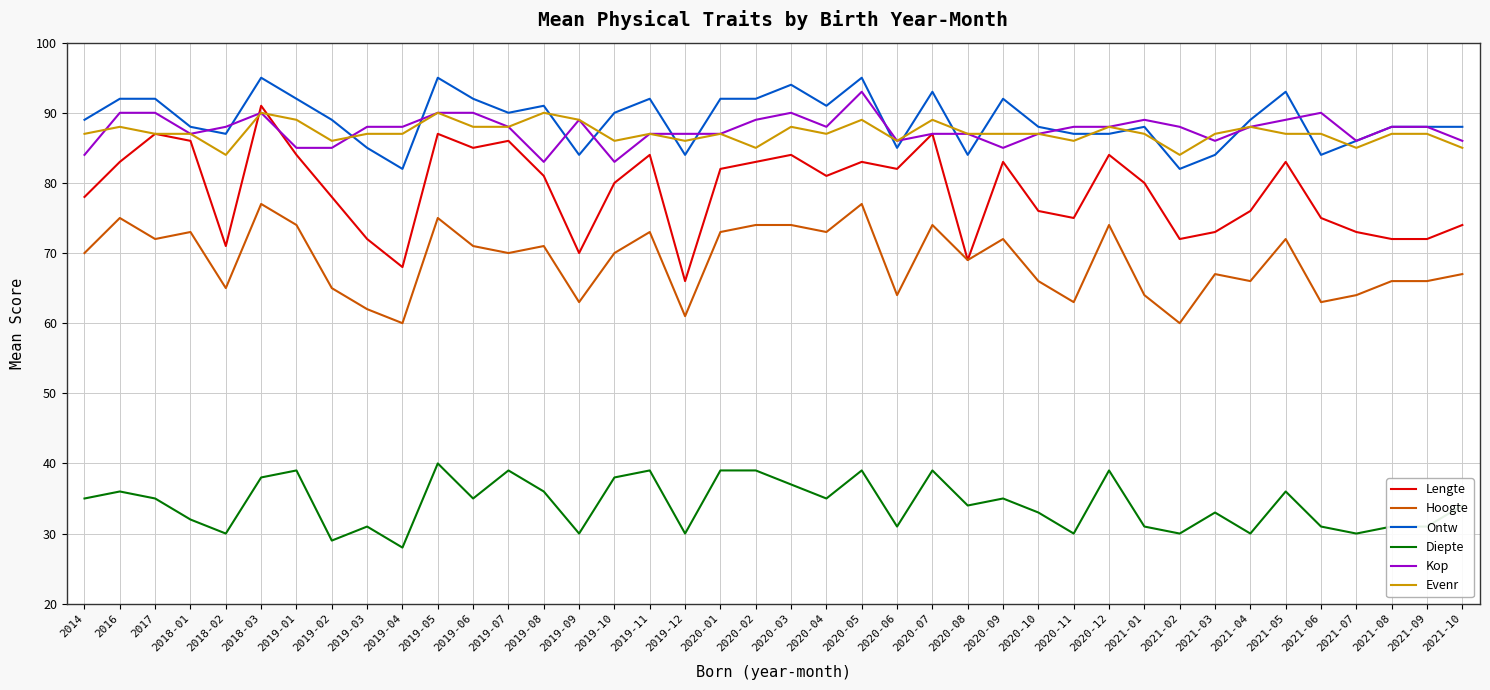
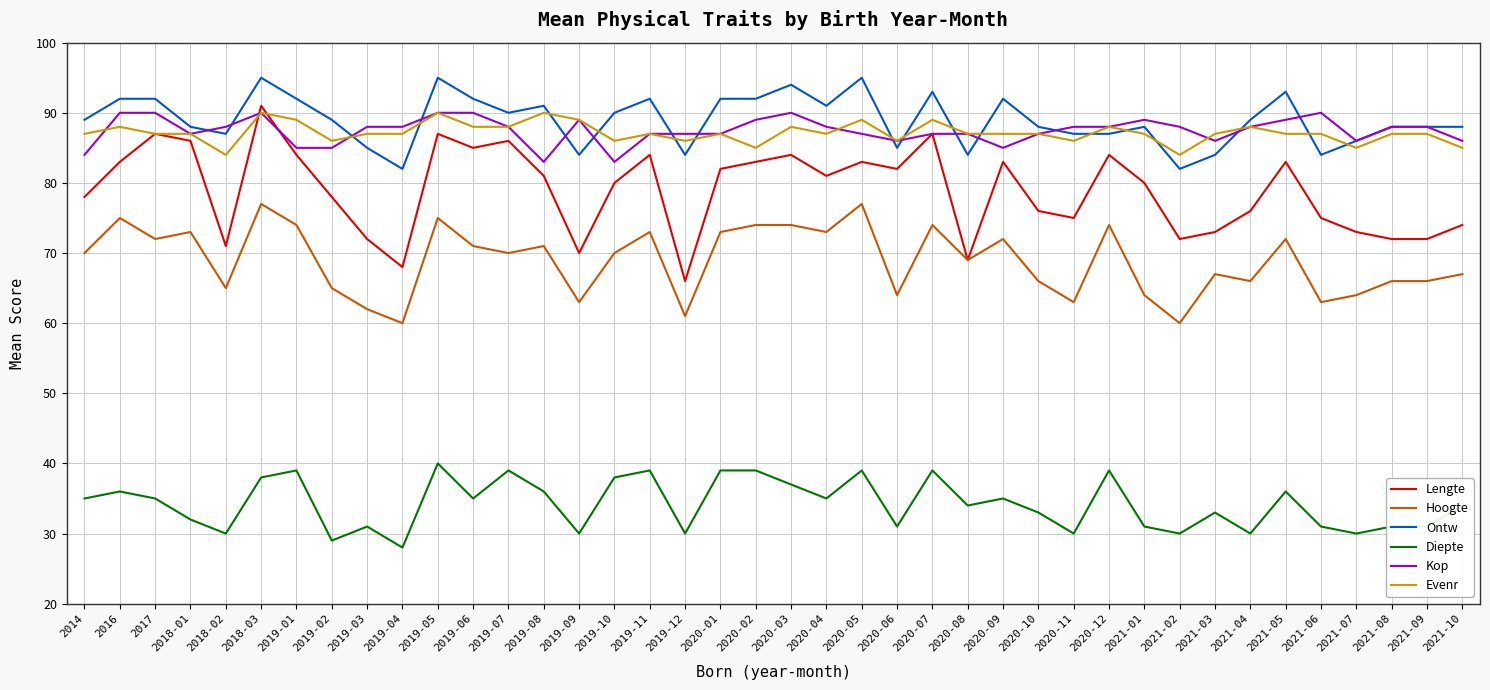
Kop, 2020-05: 93 -> 87
